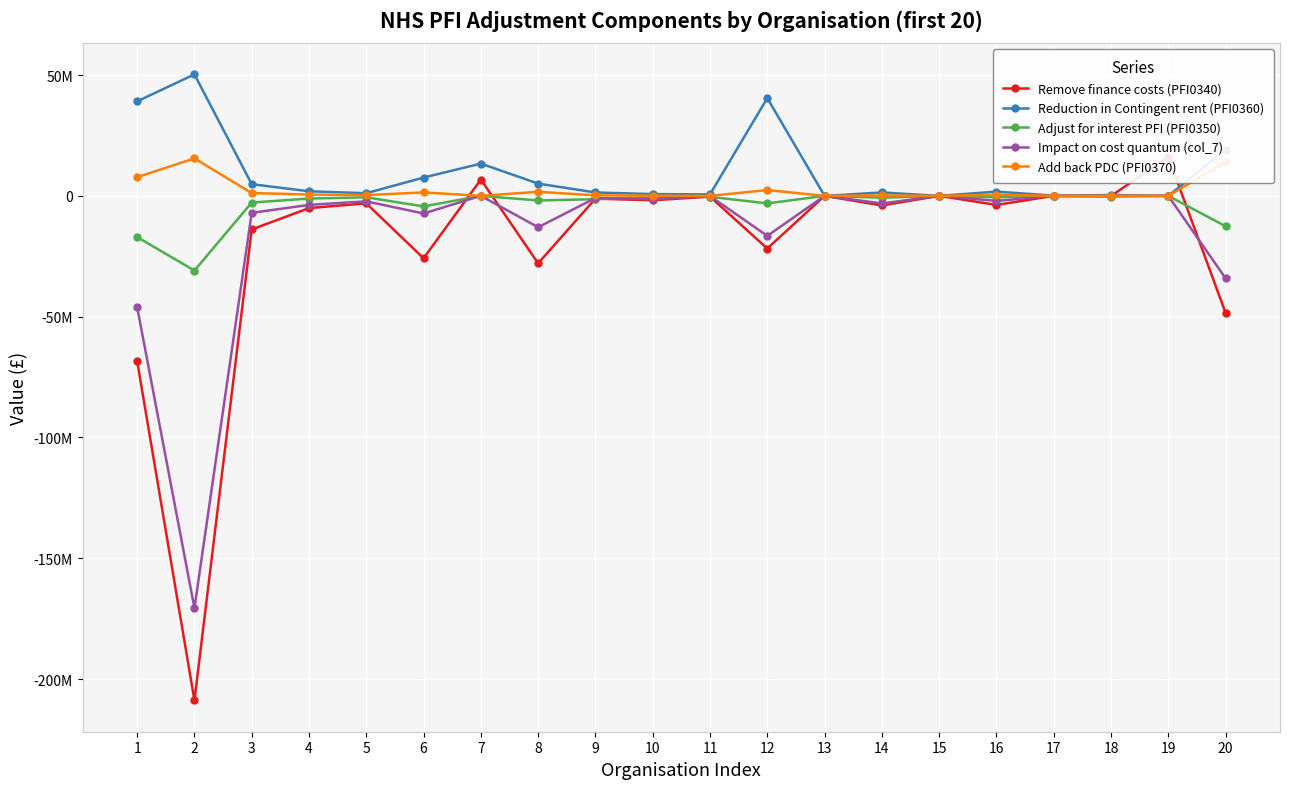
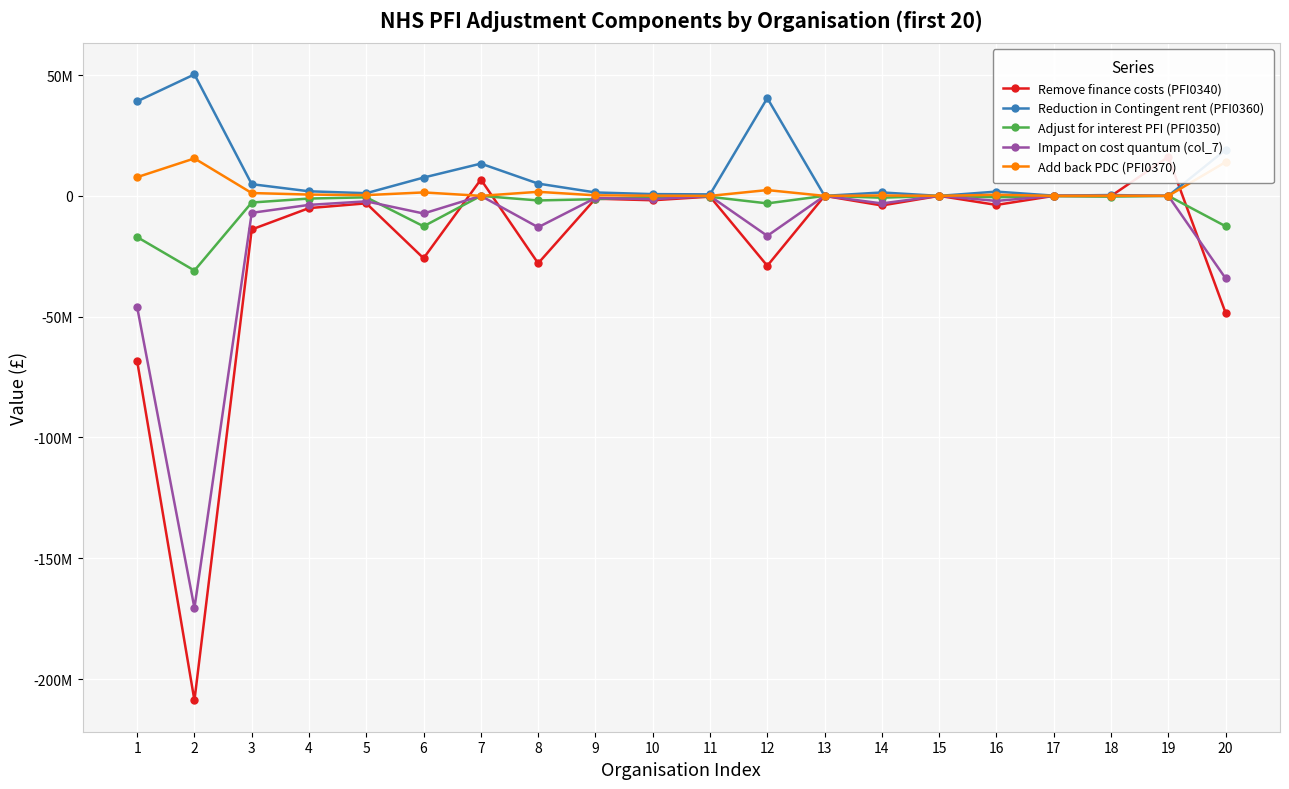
Adjust for interest PFI (PFI0350), 6: -4000000 -> -13000000
Remove finance costs (PFI0340), 12: -22000000 -> -29000000
